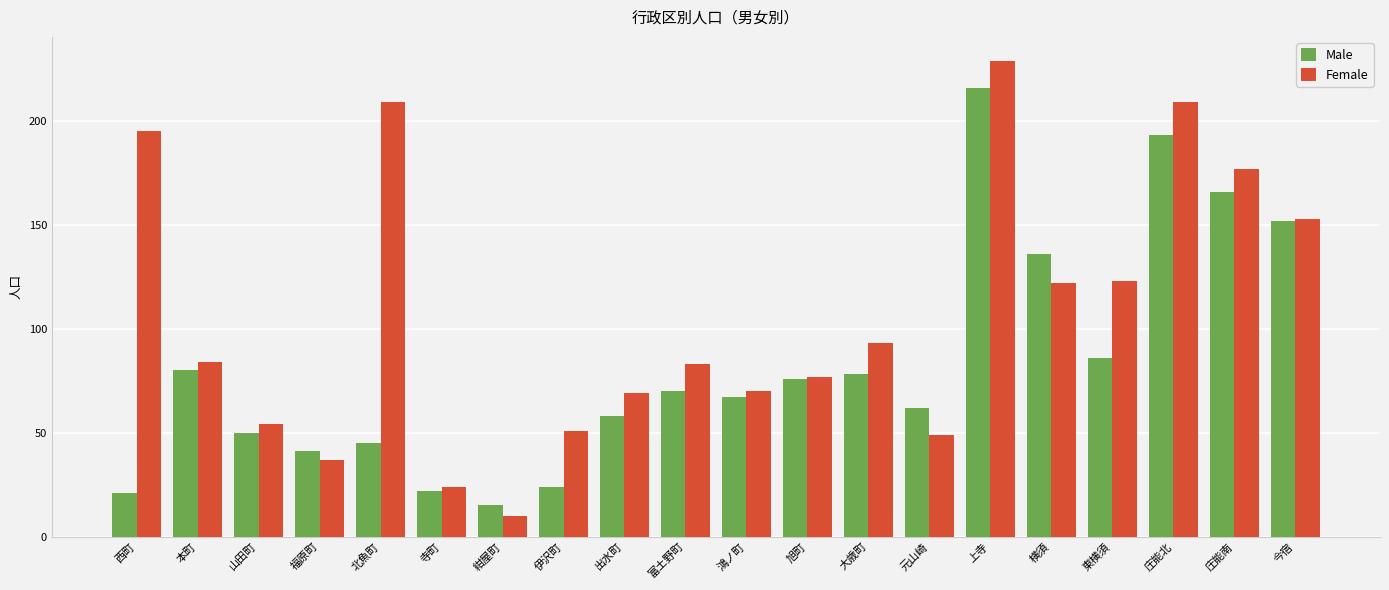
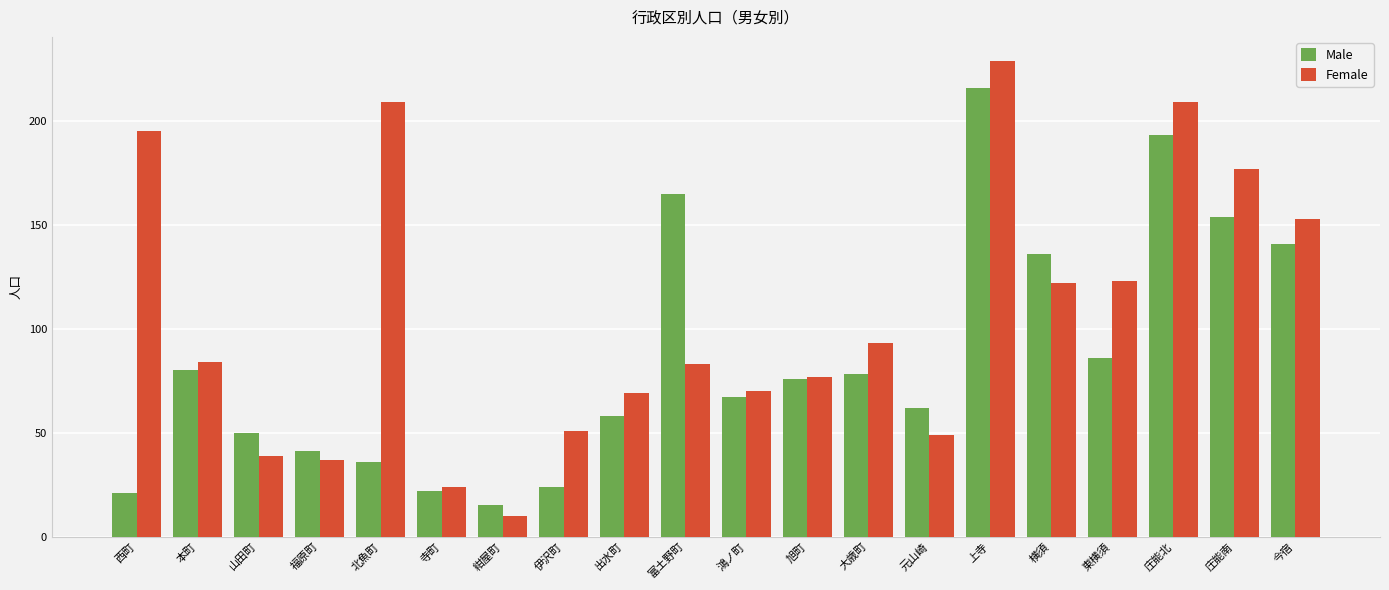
Female, 山田町: 54 -> 39
Male, 北魚町: 45 -> 36
Male, 富土野町: 70 -> 165
Male, 庄能南: 166 -> 154
Male, 今宿: 152 -> 141
